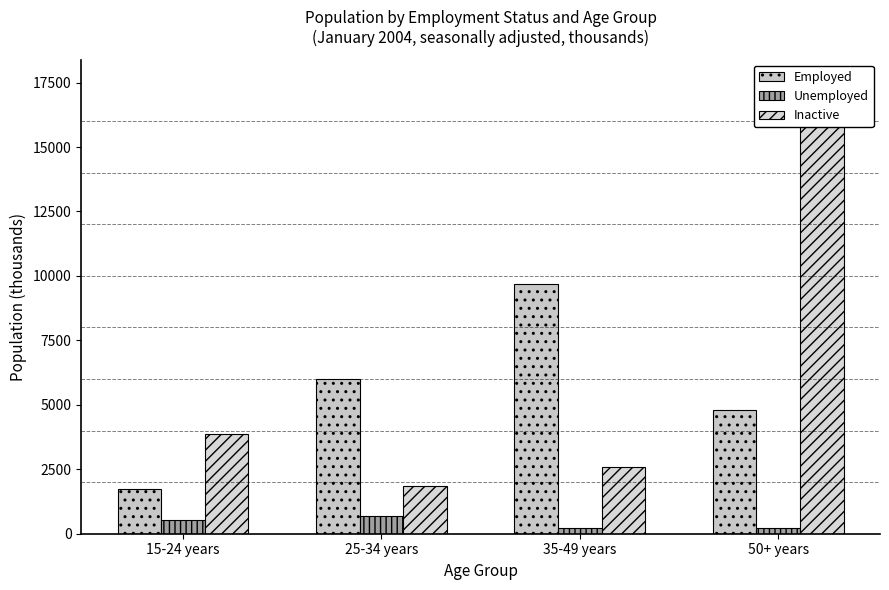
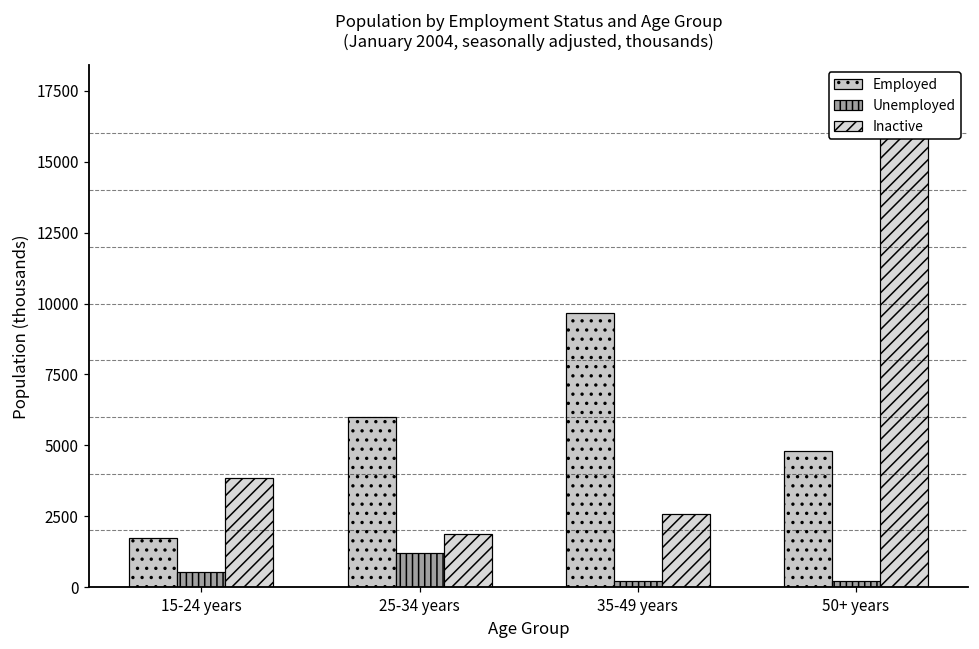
Unemployed, 25-34 years: 700 -> 1200
